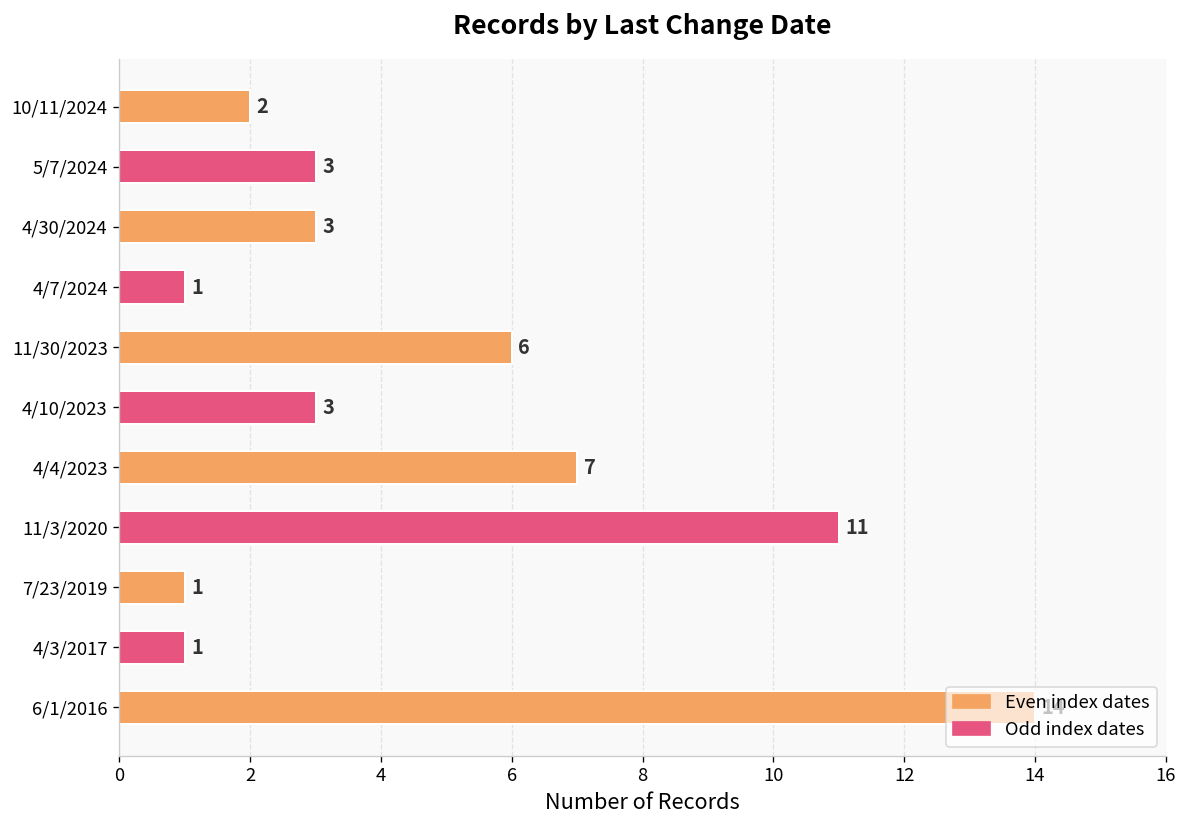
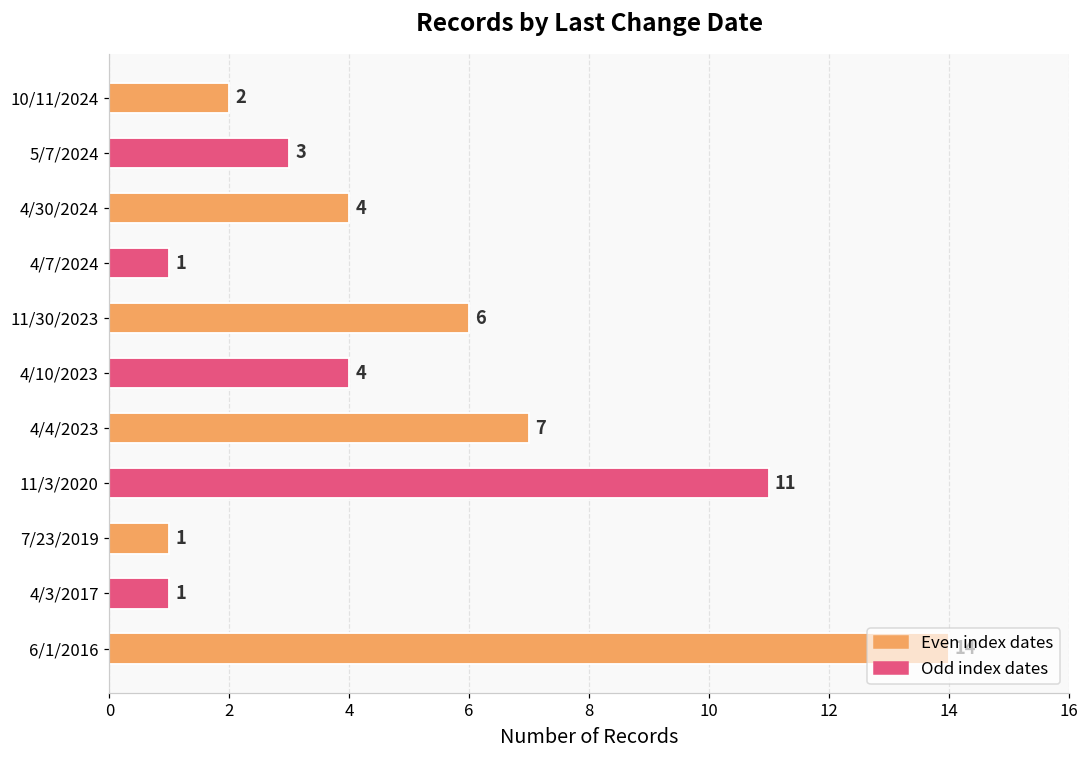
4/30/2024: 3 -> 4
4/10/2023: 3 -> 4
